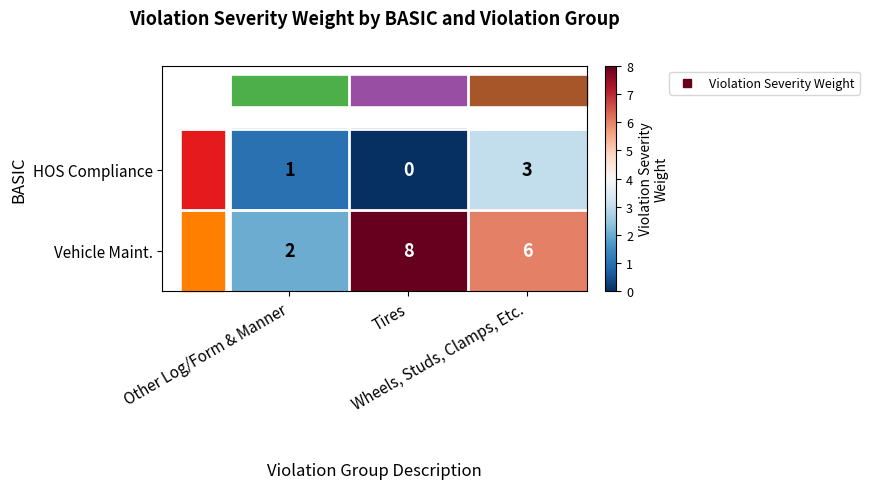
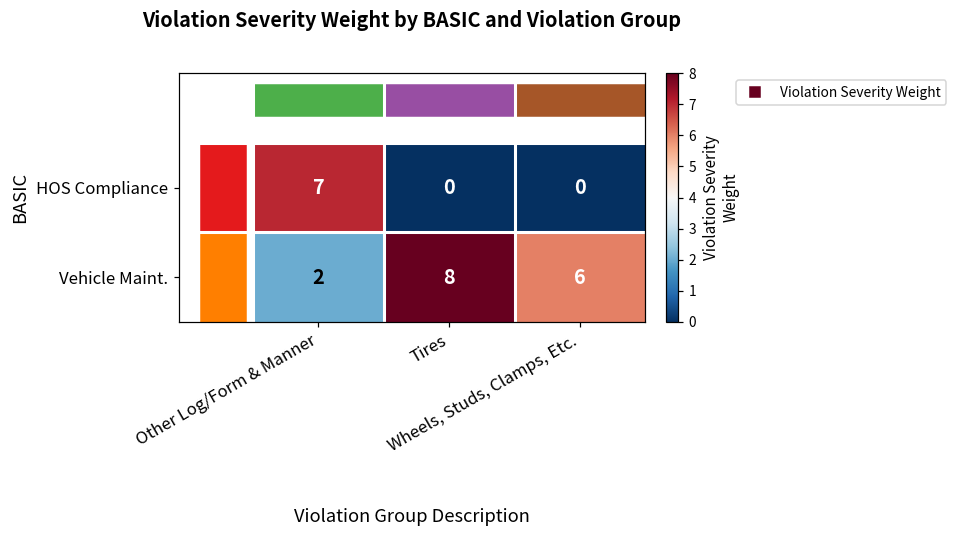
HOS Compliance, Other Log/Form & Manner: 1 -> 7
HOS Compliance, Wheels, Studs, Clamps, Etc.: 3 -> 0
